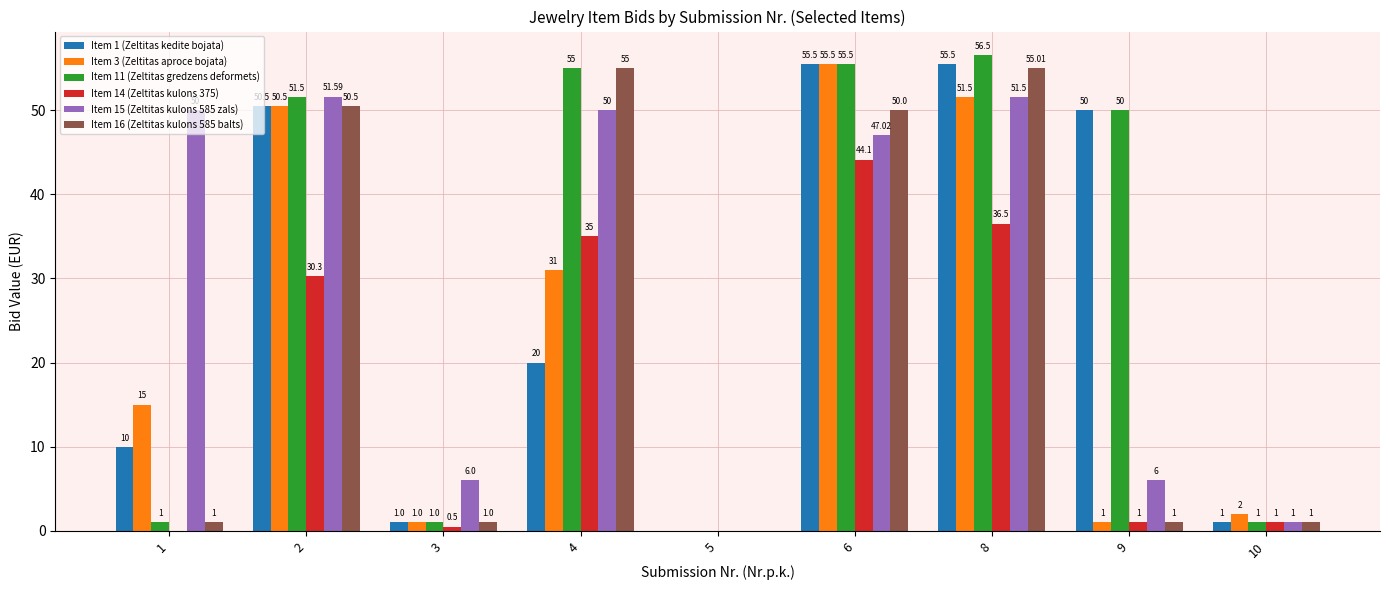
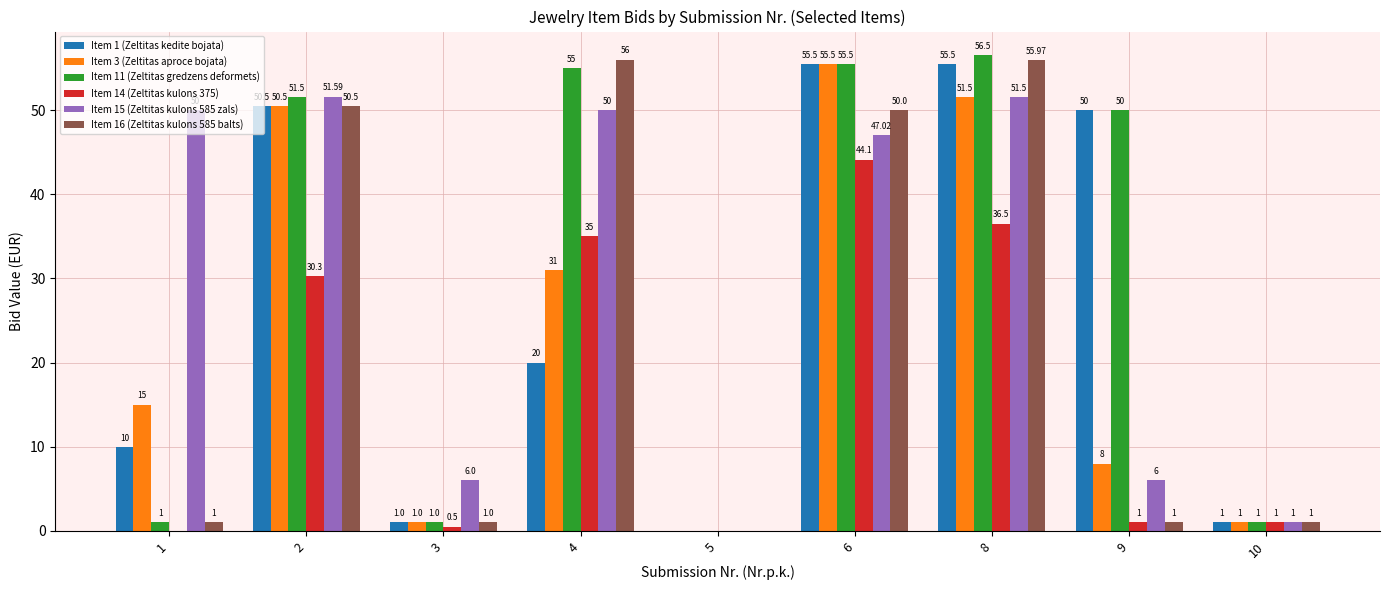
Item 16 (Zeltitas kulons 585 balts), 4: 55 -> 56
Item 16 (Zeltitas kulons 585 balts), 8: 55.01 -> 55.97
Item 3 (Zeltitas aproce bojata), 9: 1 -> 8
Item 3 (Zeltitas aproce bojata), 10: 2 -> 1
